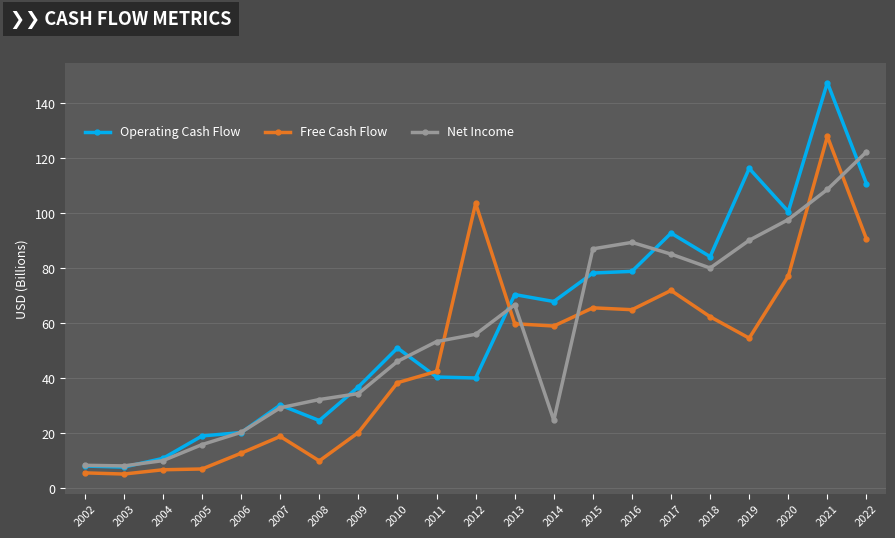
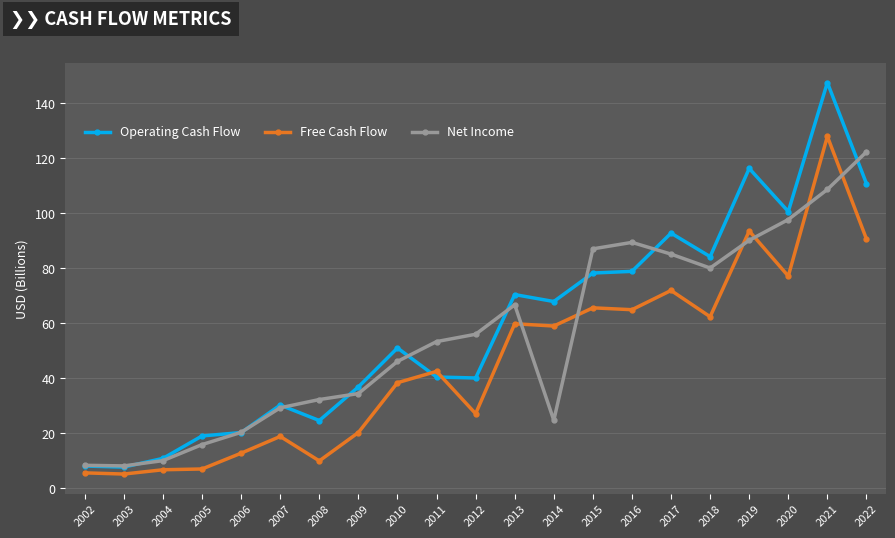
Free Cash Flow, 2012: 104 -> 27
Free Cash Flow, 2019: 55 -> 94
